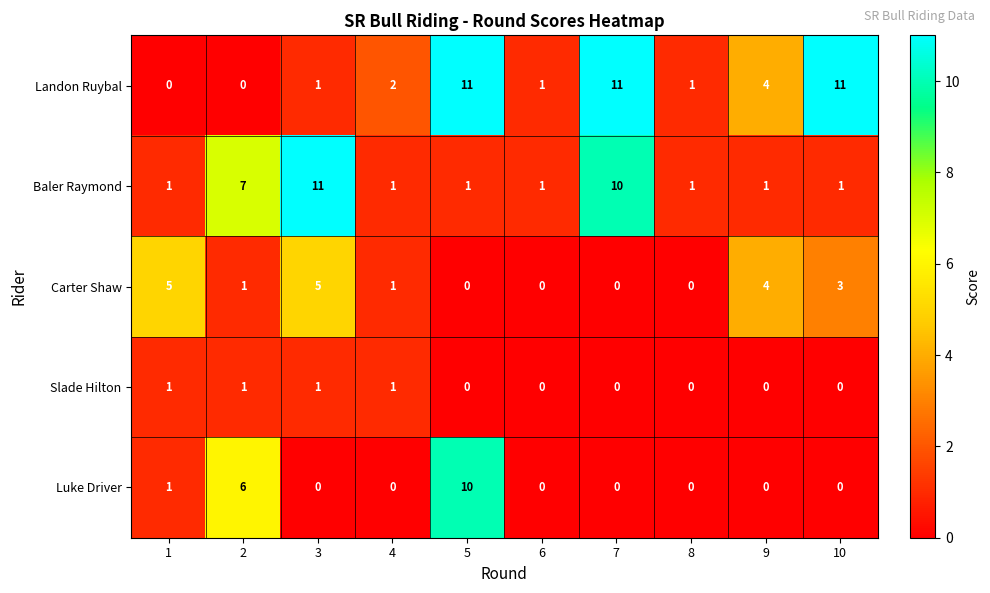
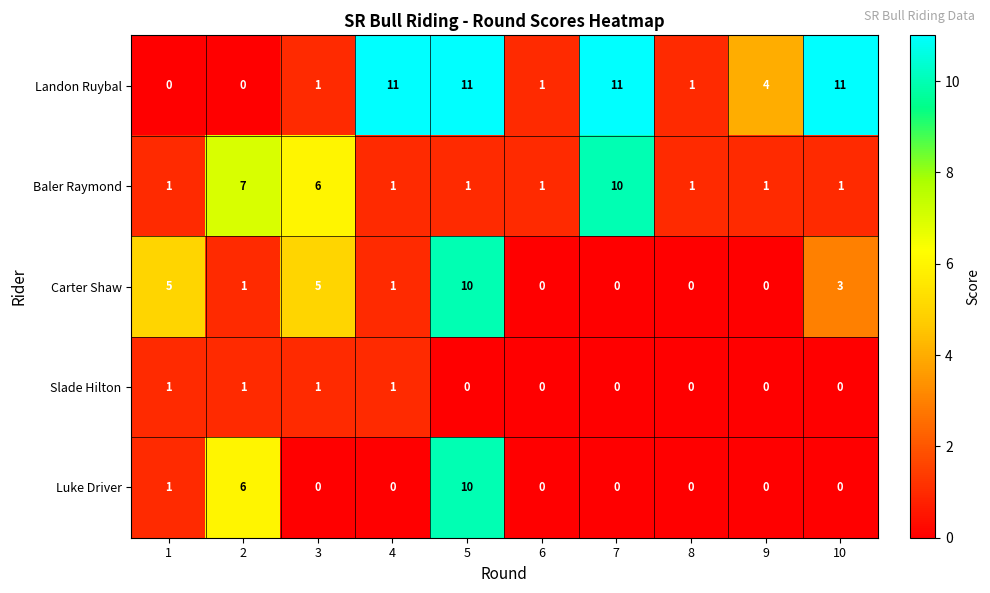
Landon Ruybal, 4: 2 -> 11
Baler Raymond, 3: 11 -> 6
Carter Shaw, 5: 0 -> 10
Carter Shaw, 9: 4 -> 0
